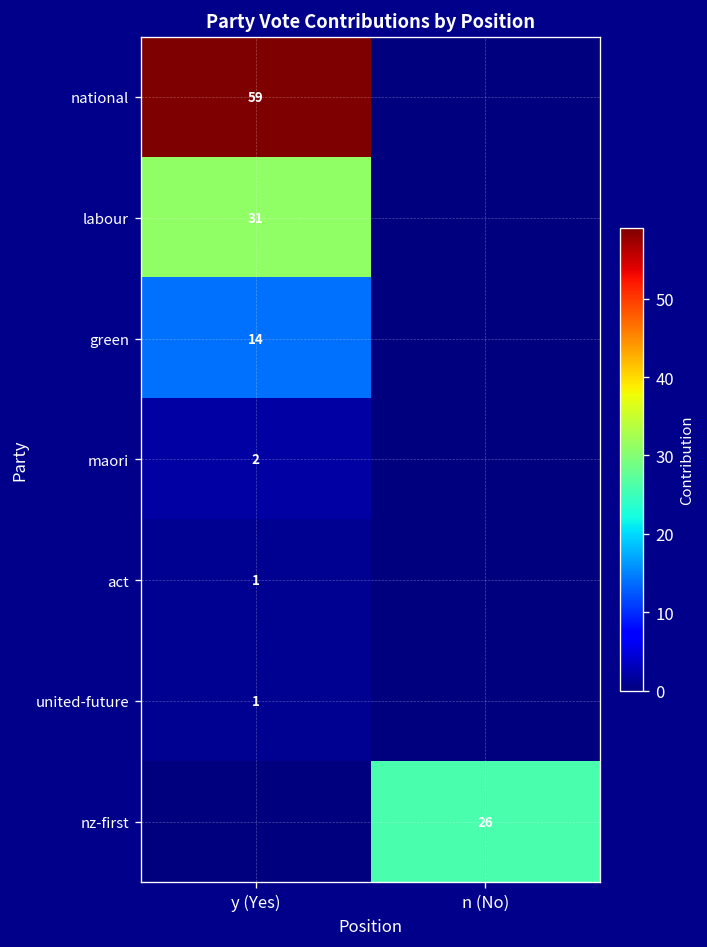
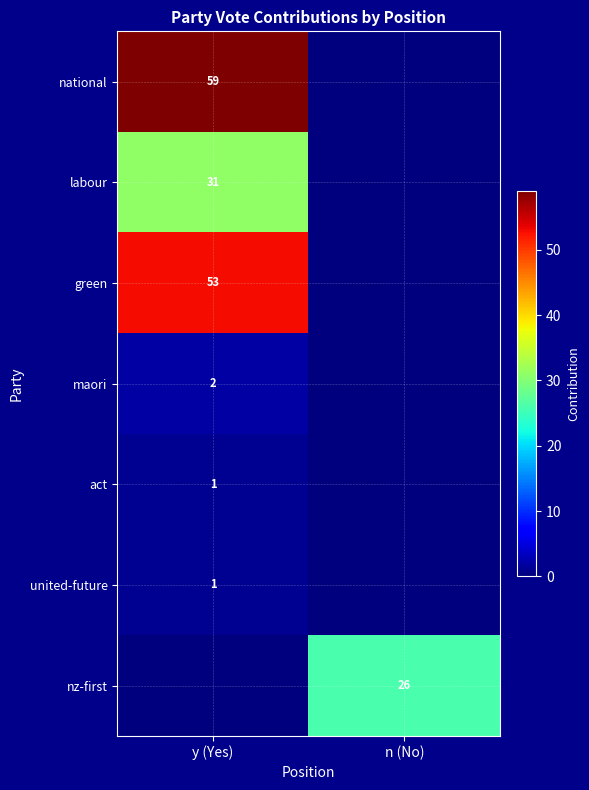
green, y (Yes): 14 -> 53
